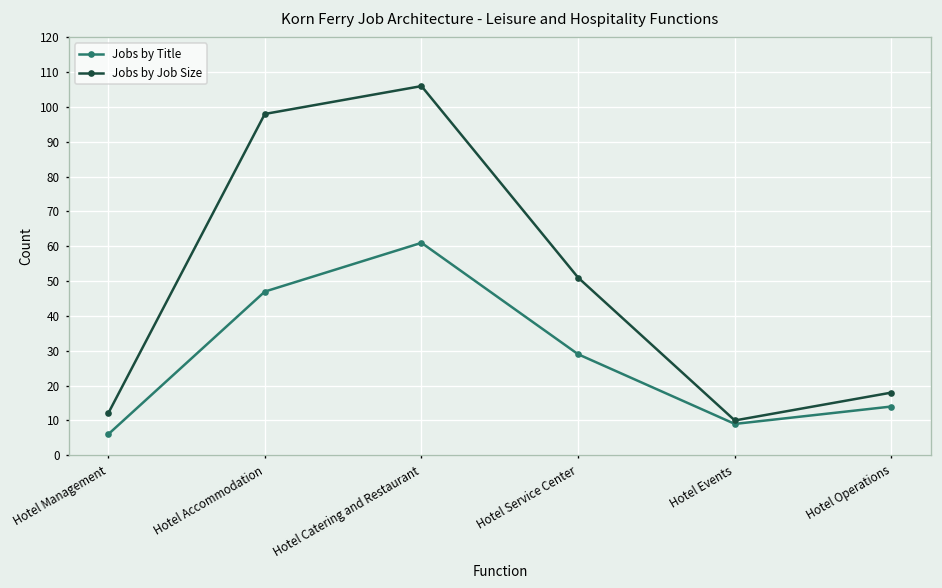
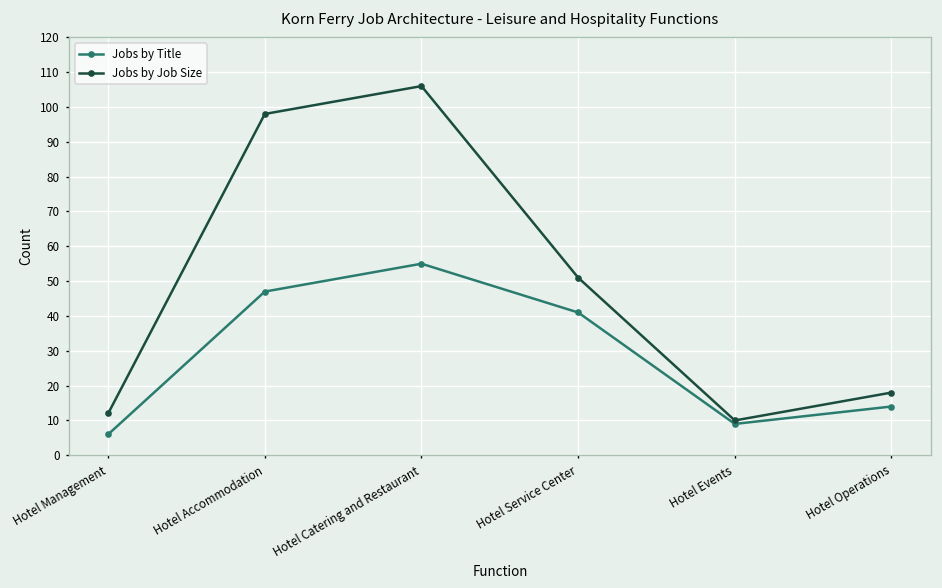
Jobs by Title, Hotel Catering and Restaurant: 61 -> 55
Jobs by Title, Hotel Service Center: 29 -> 41
